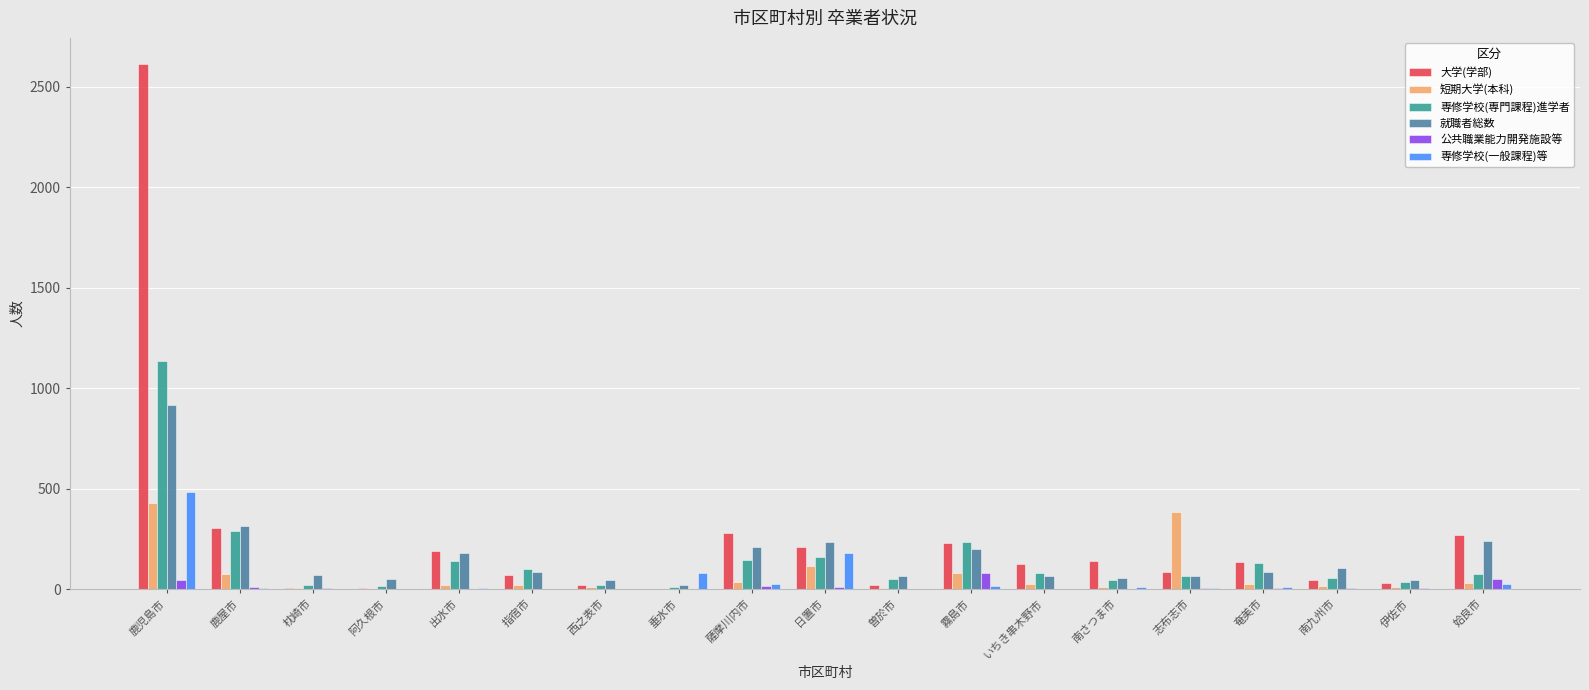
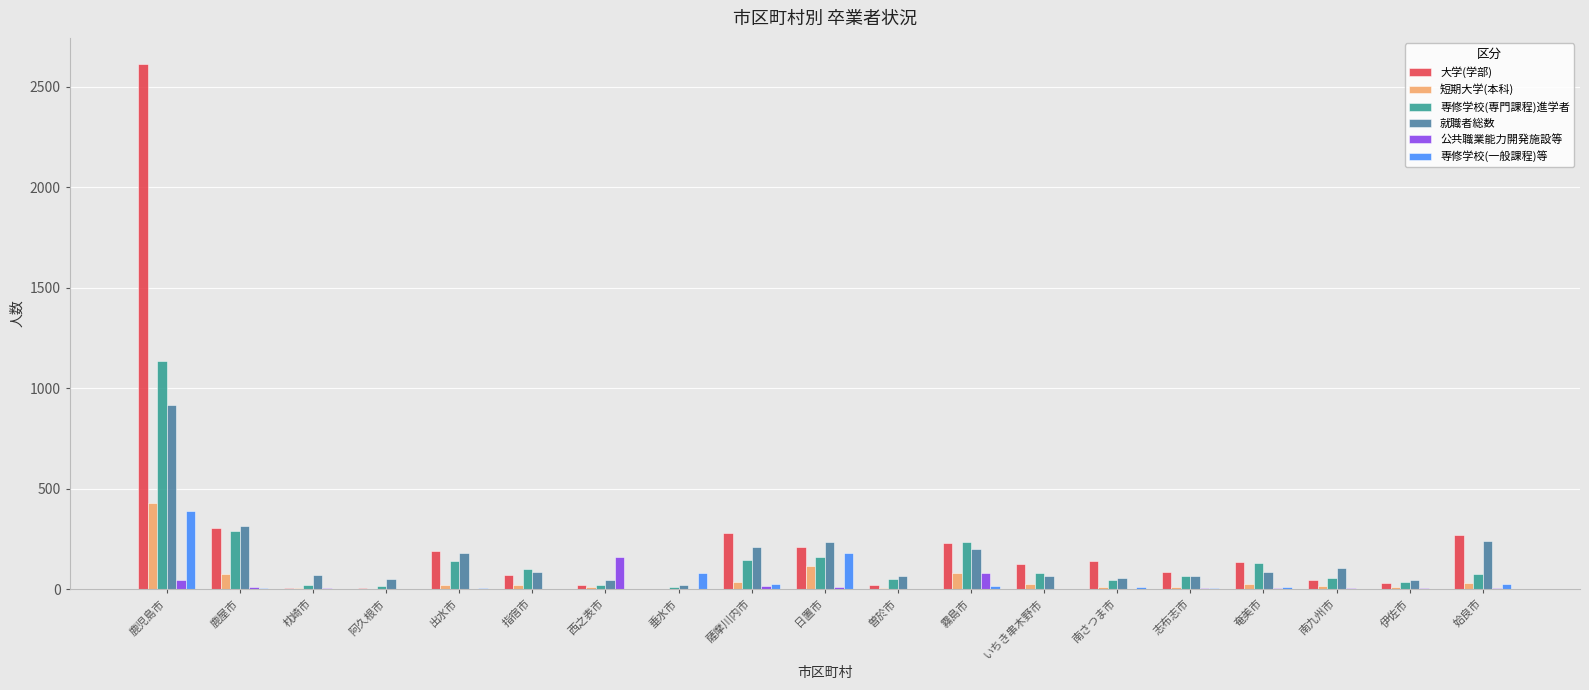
専修学校(一般課程)等, 鹿児島市: 480 -> 390
公共職業能力開発施設等, 西之表市: 0 -> 160
短期大学(本科), 志布志市: 380 -> 10
公共職業能力開発施設等, 姶良市: 50 -> 10
